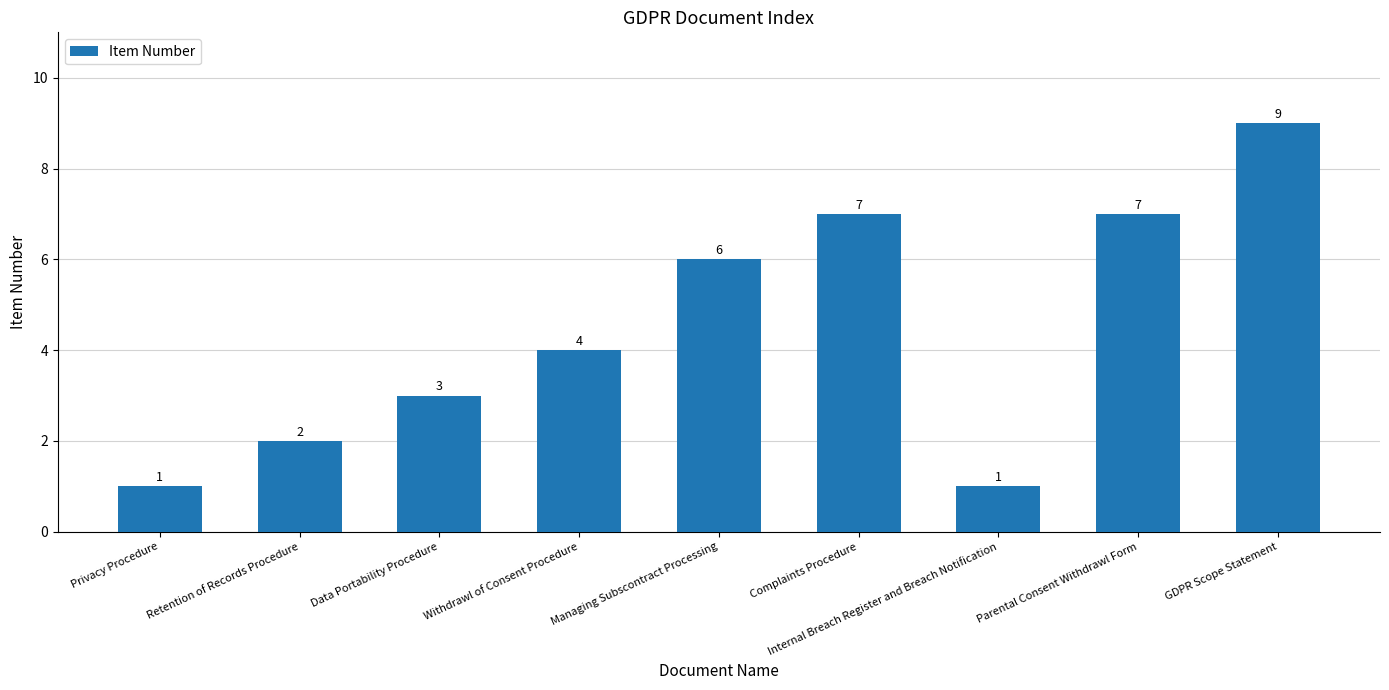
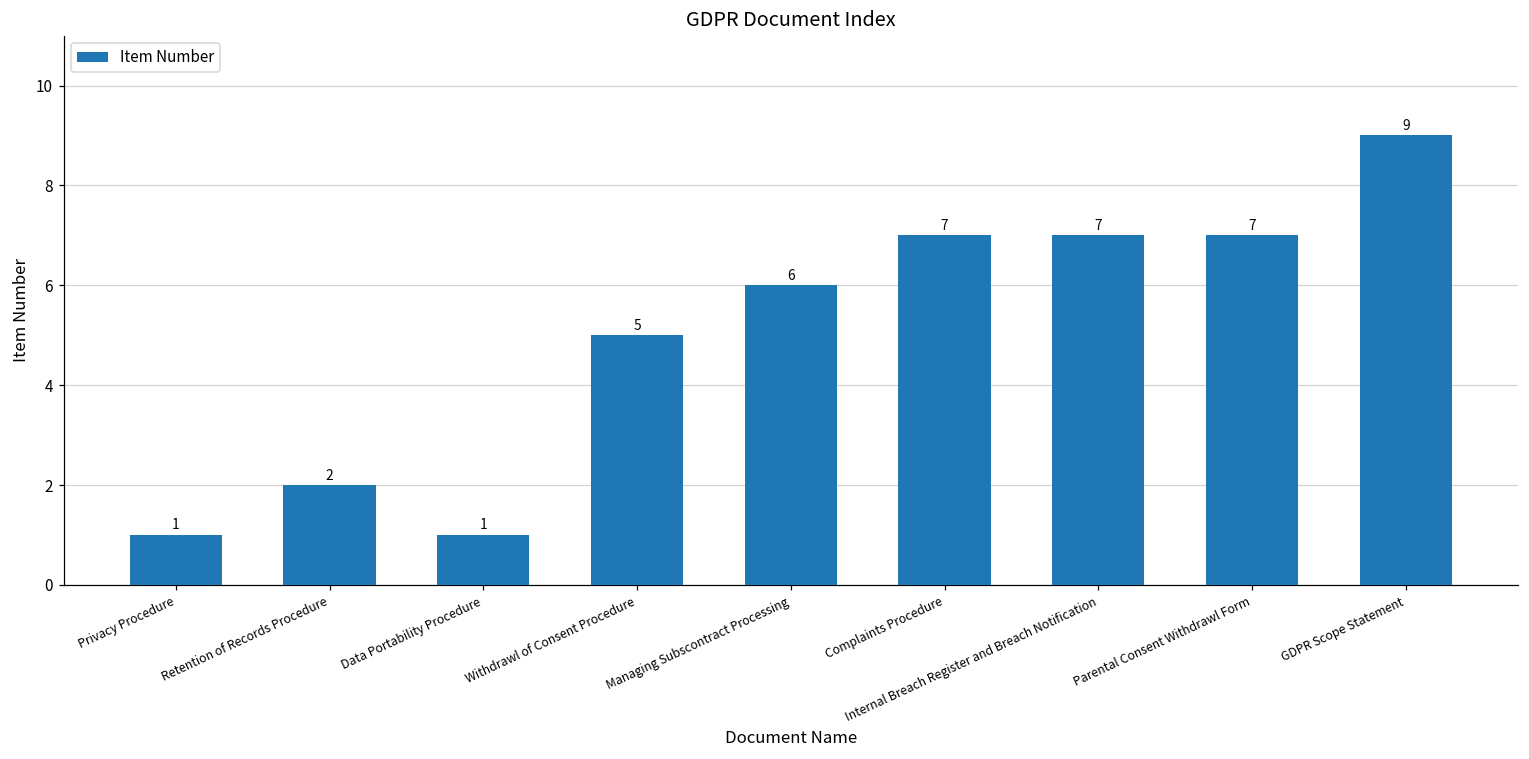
Data Portability Procedure: 3 -> 1
Withdrawl of Consent Procedure: 4 -> 5
Internal Breach Register and Breach Notification: 1 -> 7
